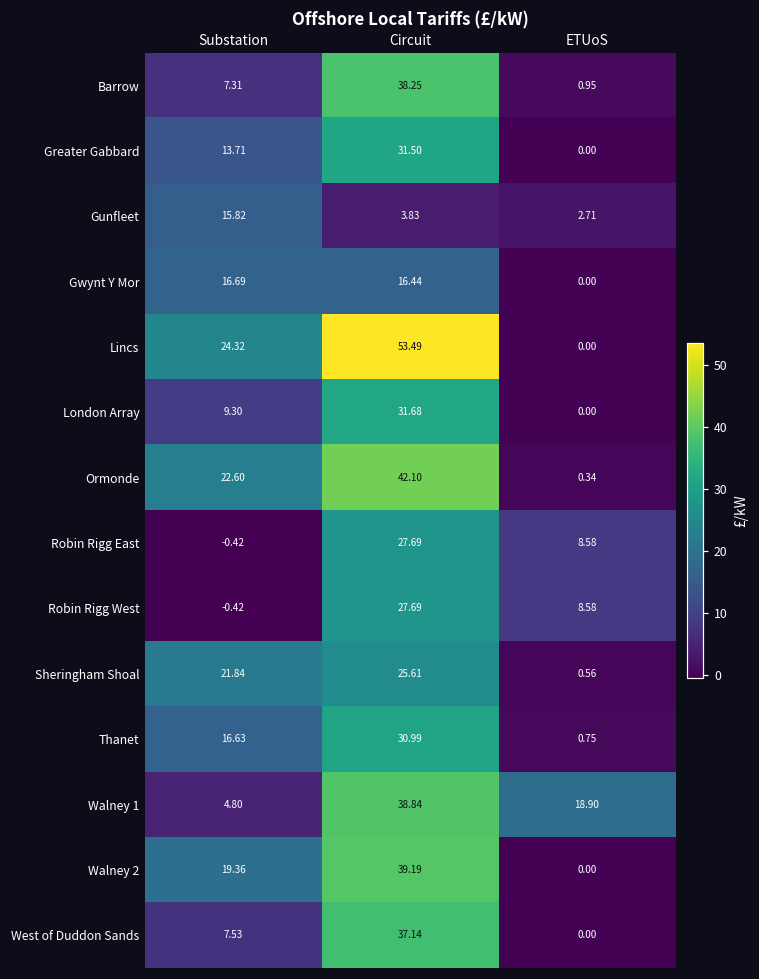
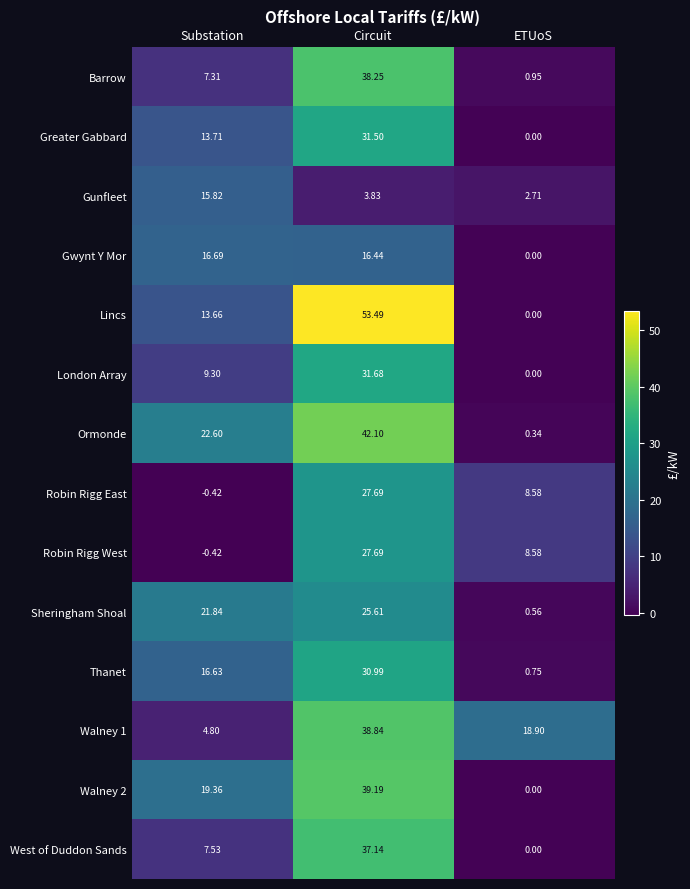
Lincs, Substation: 24.32 -> 13.66
